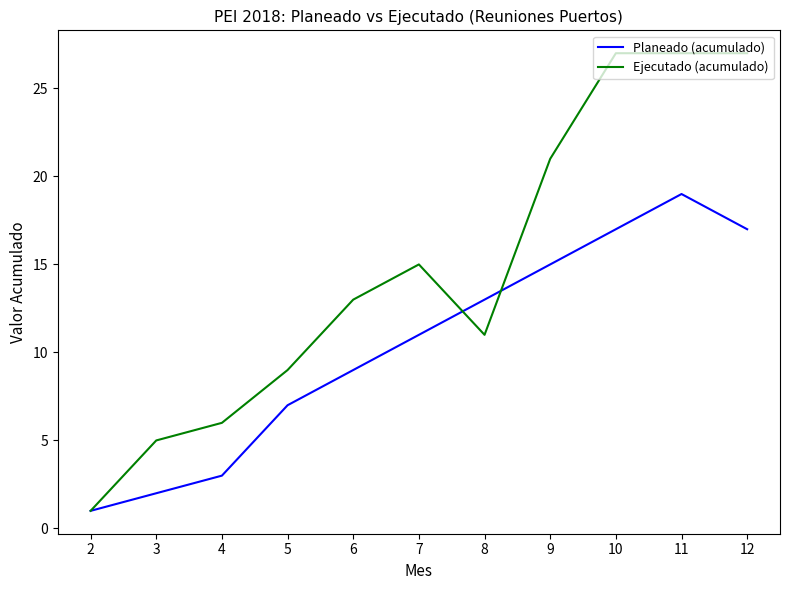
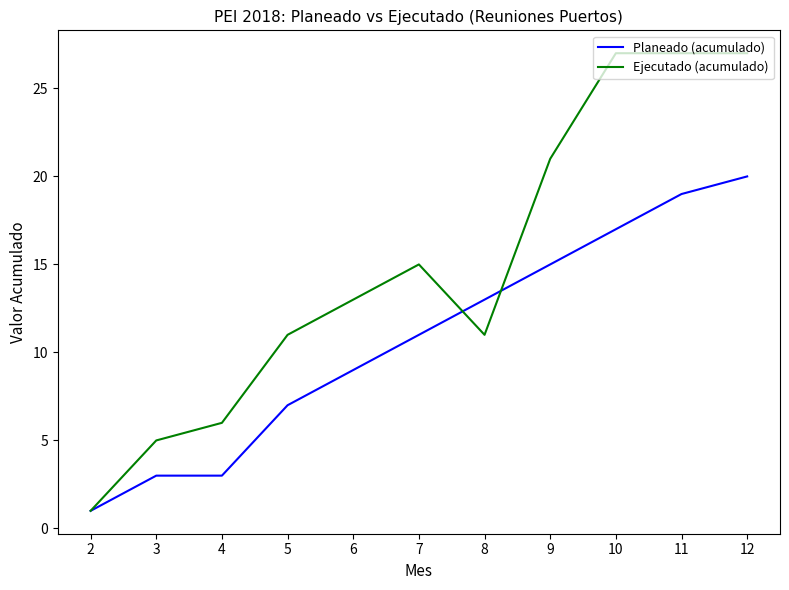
Planeado (acumulado), 3: 2 -> 3
Ejecutado (acumulado), 5: 9 -> 11
Planeado (acumulado), 12: 17 -> 20
